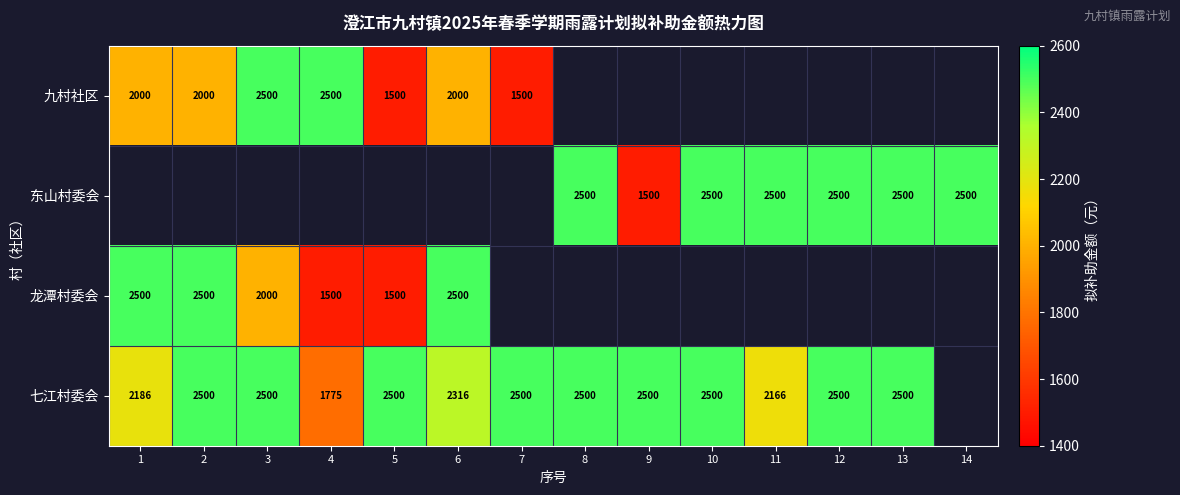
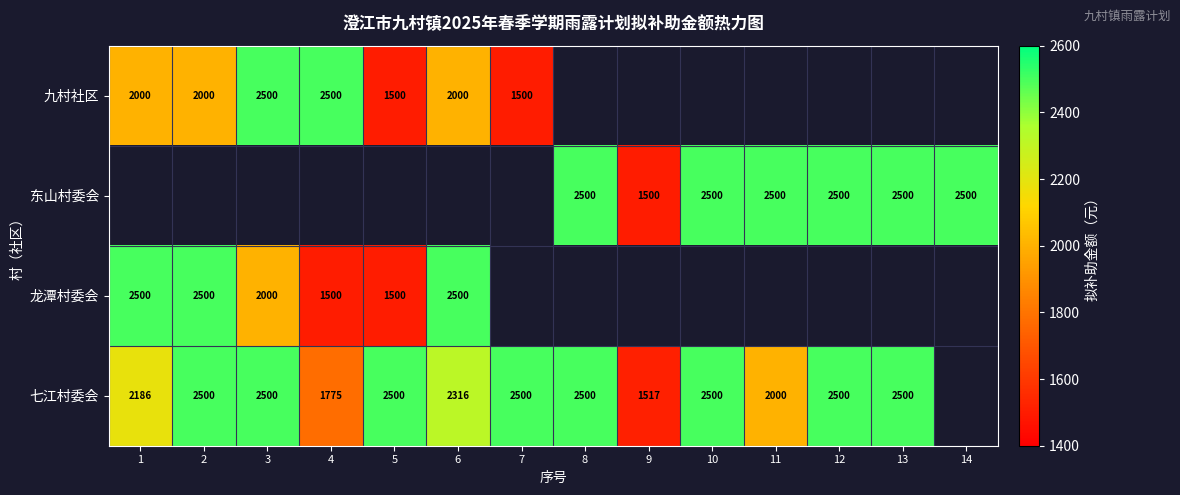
七江村委会, 9: 2500 -> 1517
七江村委会, 11: 2166 -> 2000
